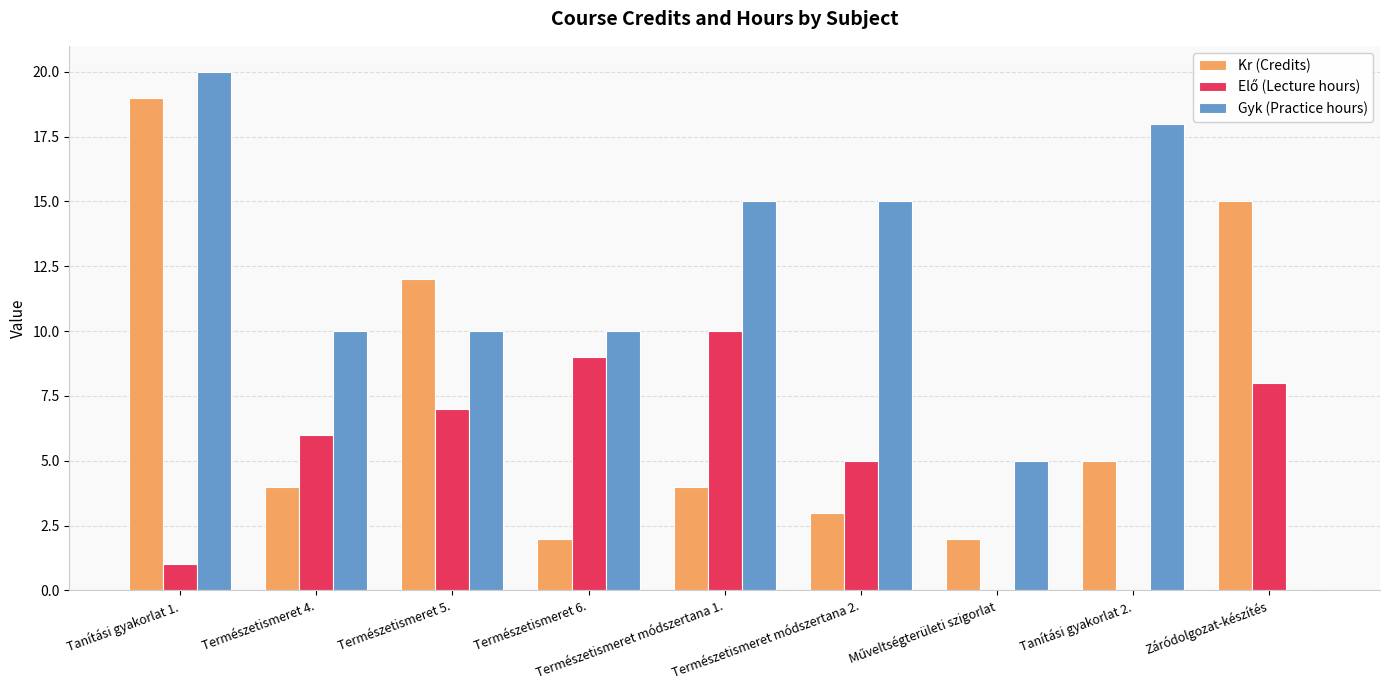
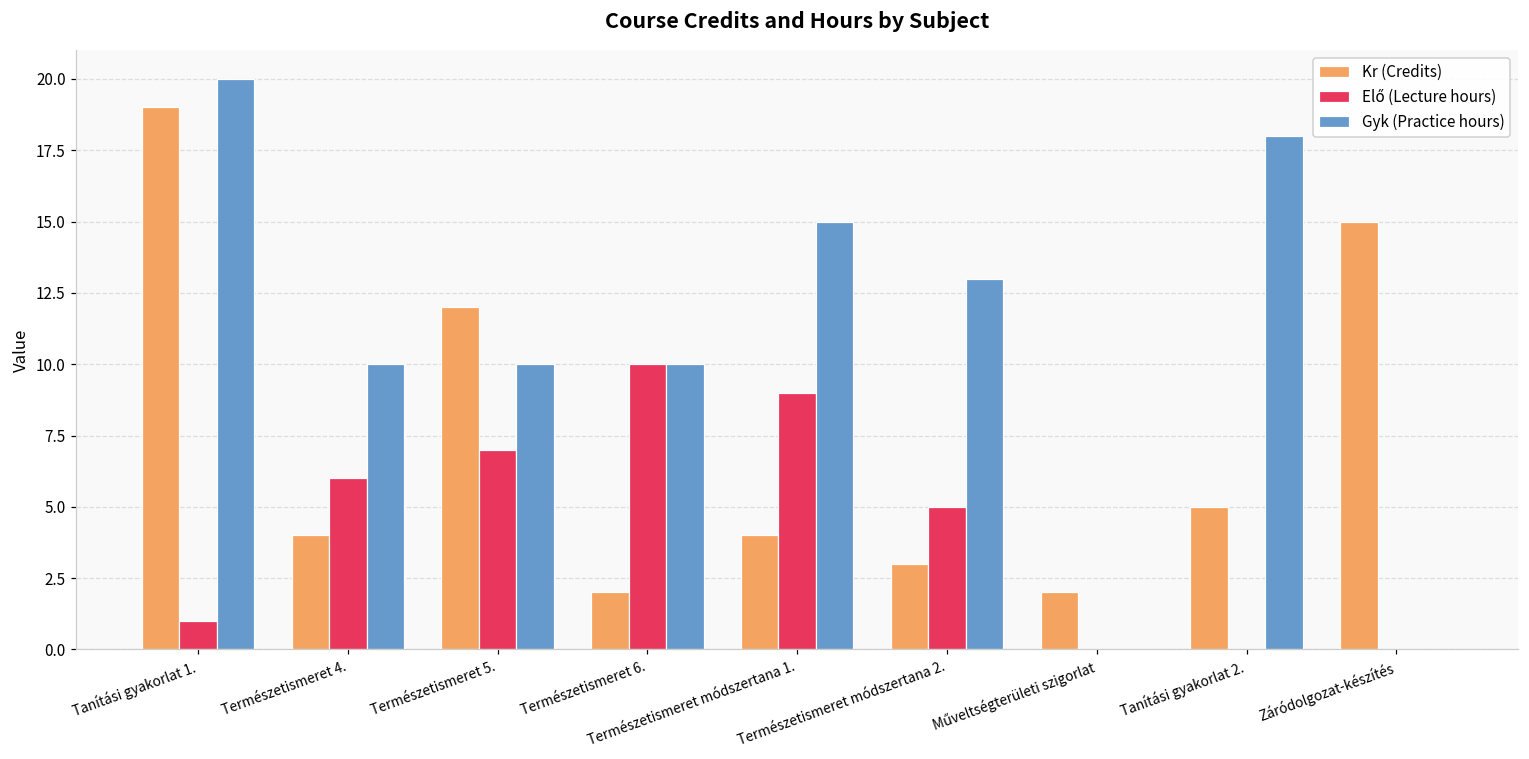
Elő (Lecture hours), Természetismeret 6.: 9 -> 10
Elő (Lecture hours), Természetismeret módszertana 1.: 10 -> 9
Gyk (Practice hours), Természetismeret módszertana 2.: 15 -> 13
Gyk (Practice hours), Műveltségterületi szigorlat: 5 -> 0
Elő (Lecture hours), Záródolgozat-készítés: 8 -> 0
